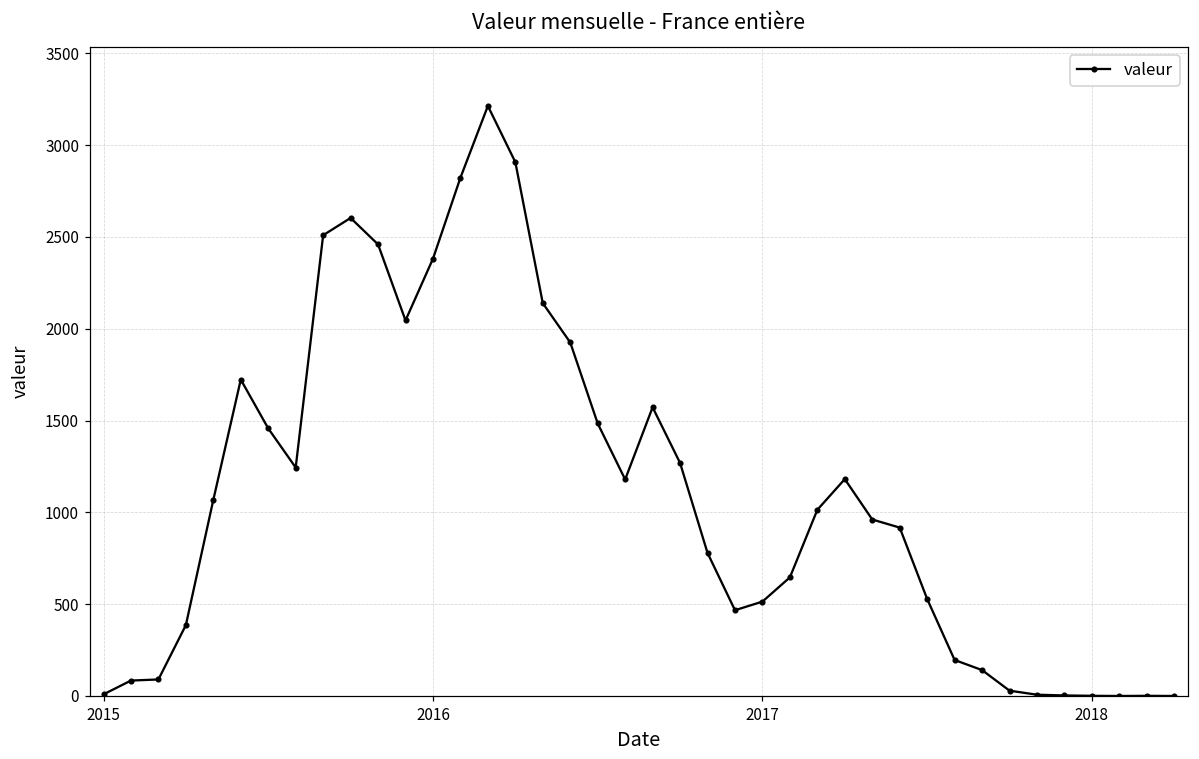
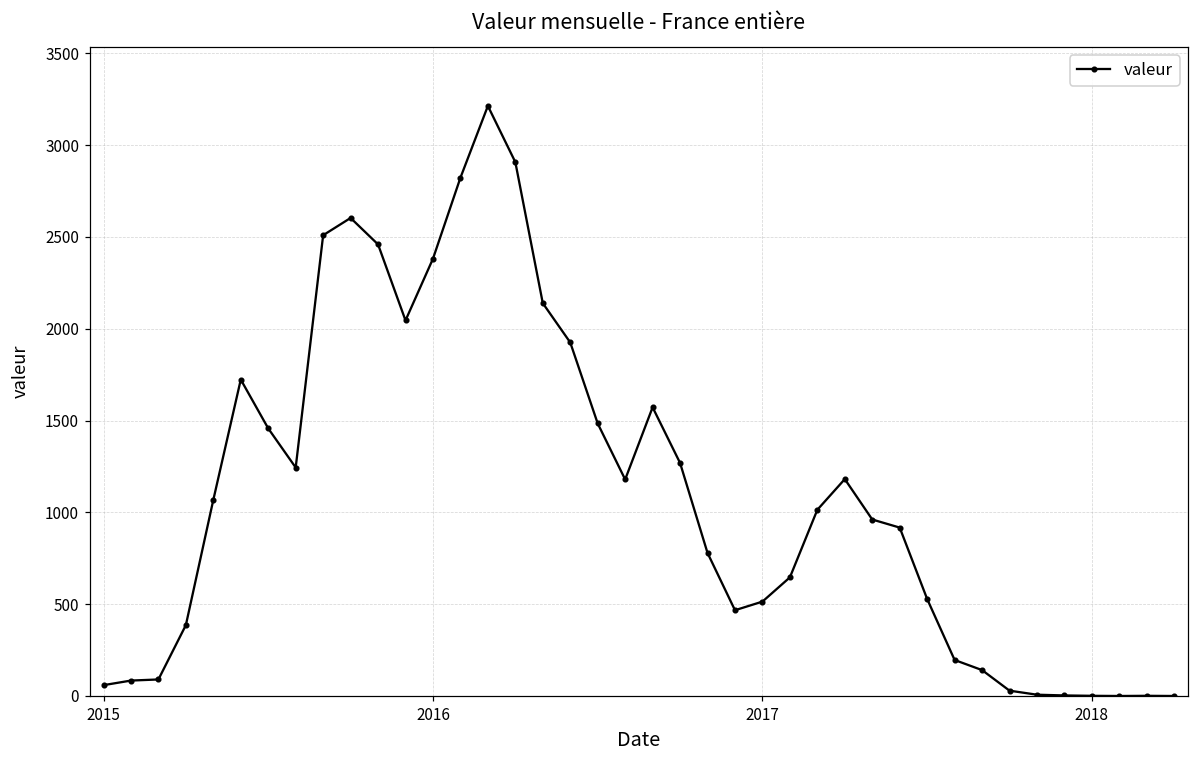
2015: 10 -> 60
